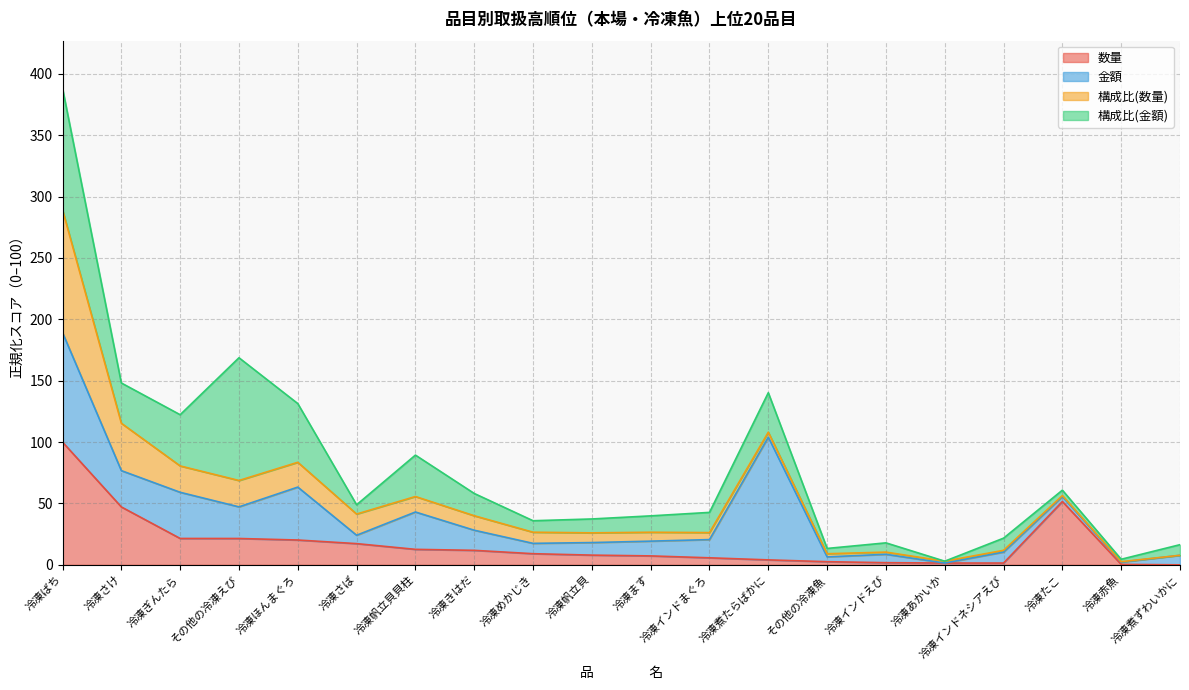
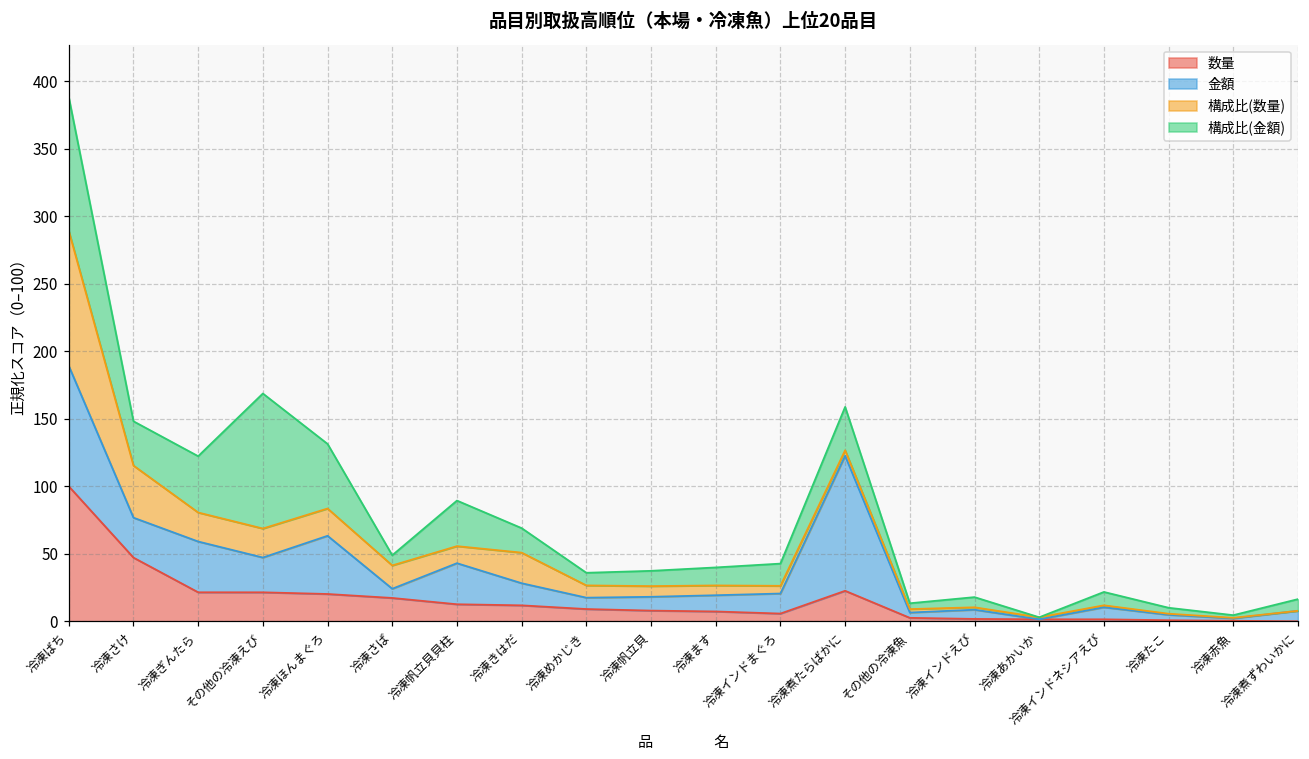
構成比(数量), 冷凍きはだ: 12 -> 23
数量, 冷凍煮たらばかに: 4 -> 23
数量, 冷凍たこ: 52 -> 1
